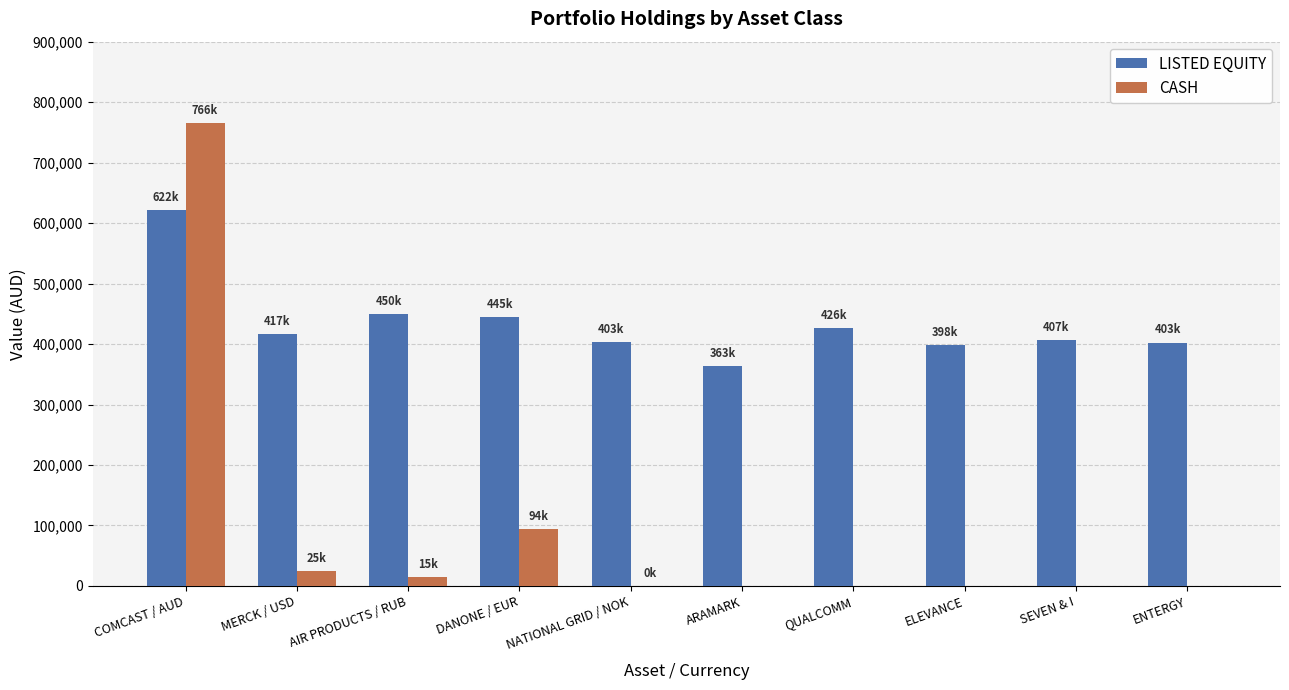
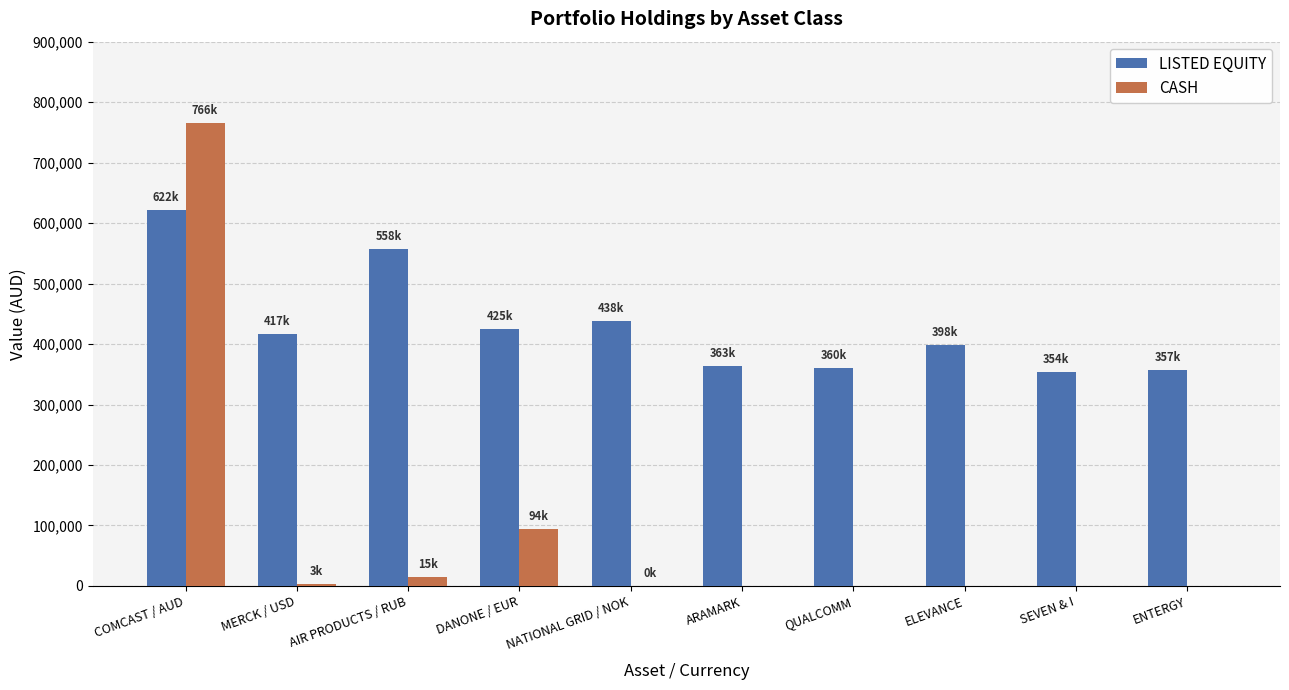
CASH, MERCK / USD: 25k -> 3k
LISTED EQUITY, AIR PRODUCTS / RUB: 450k -> 558k
LISTED EQUITY, DANONE / EUR: 445k -> 425k
LISTED EQUITY, NATIONAL GRID / NOK: 403k -> 438k
LISTED EQUITY, QUALCOMM: 426k -> 360k
LISTED EQUITY, SEVEN & I: 407k -> 354k
LISTED EQUITY, ENTERGY: 403k -> 357k
